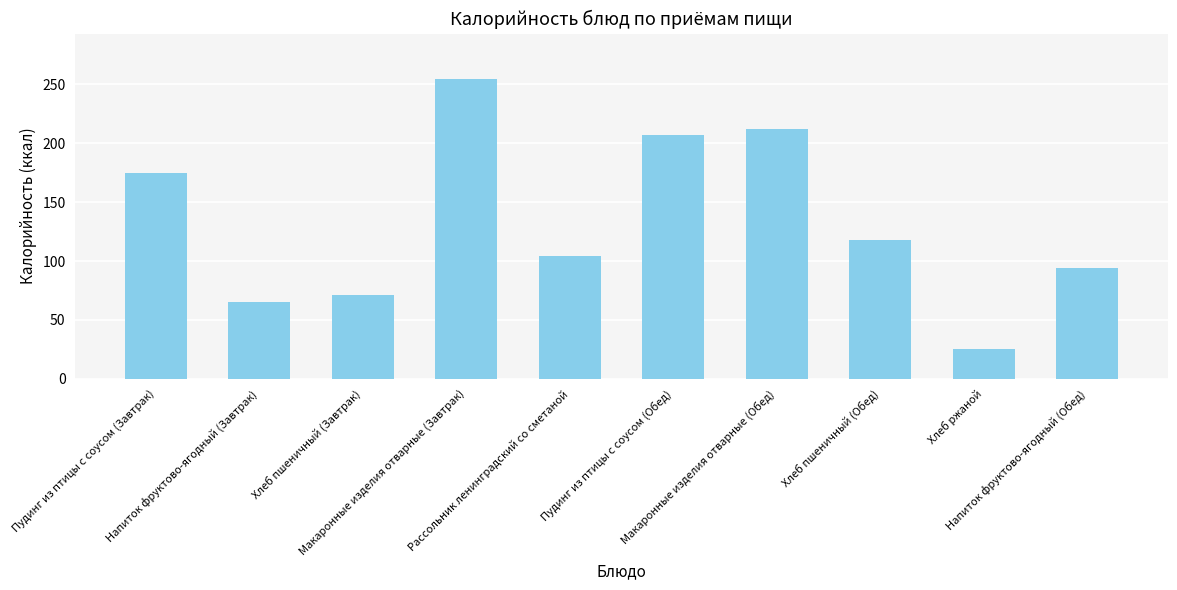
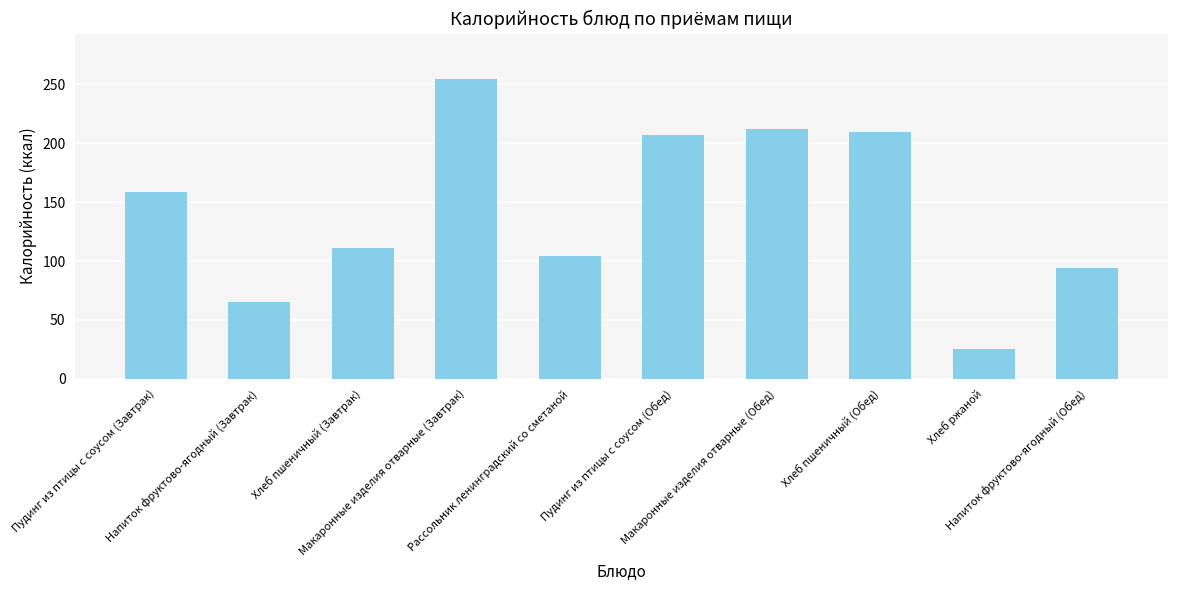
Пудинг из птицы с соусом (Завтрак): 175 -> 159
Хлеб пшеничный (Завтрак): 71 -> 111
Хлеб пшеничный (Обед): 118 -> 210
